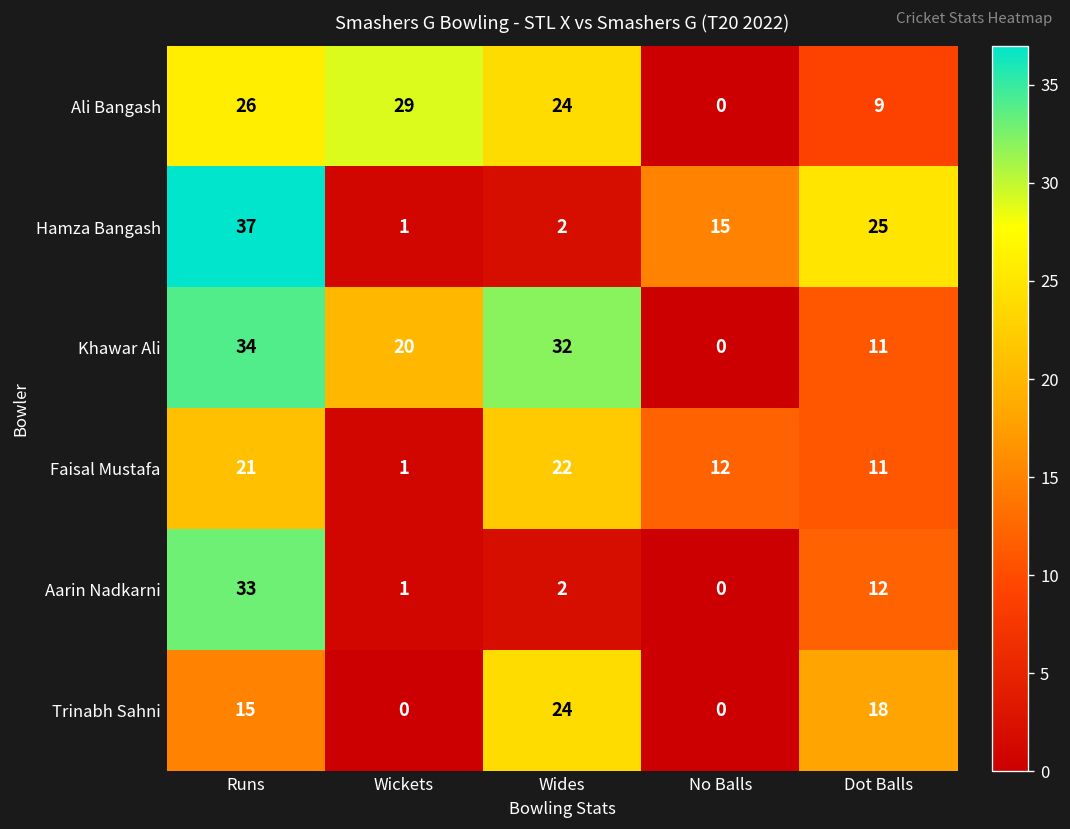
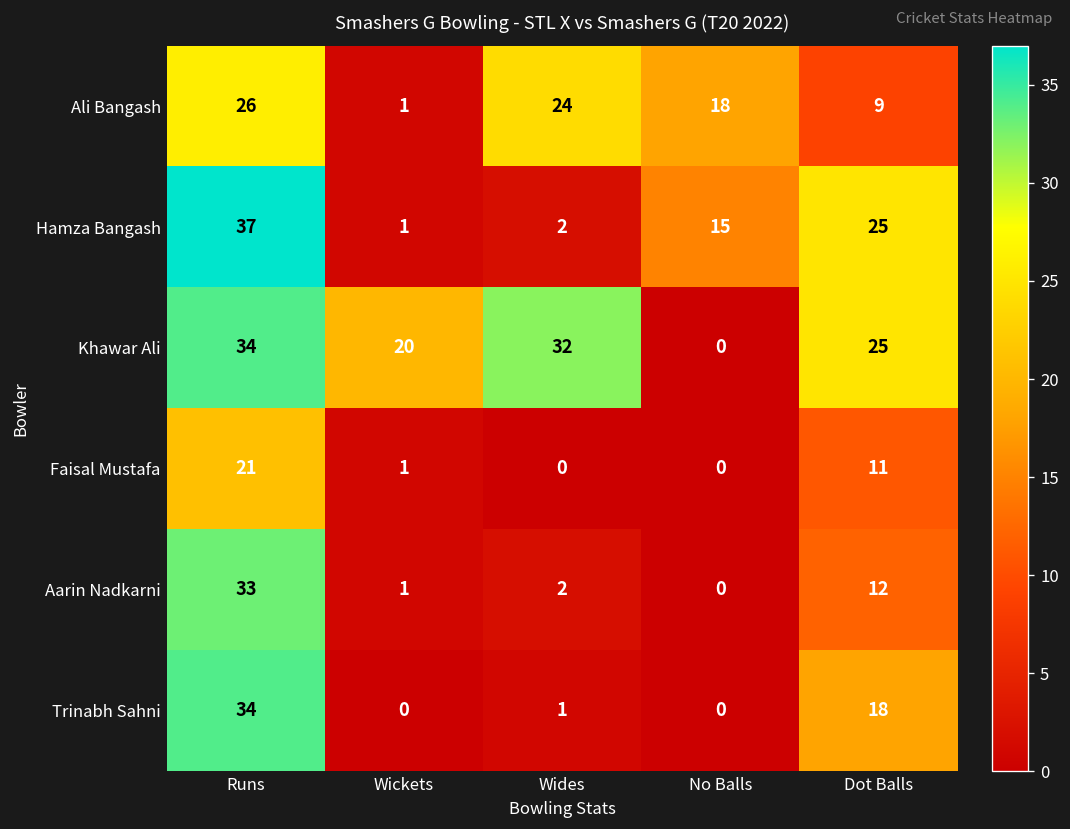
Ali Bangash, Wickets: 29 -> 1
Ali Bangash, No Balls: 0 -> 18
Khawar Ali, Dot Balls: 11 -> 25
Faisal Mustafa, Wides: 22 -> 0
Faisal Mustafa, No Balls: 12 -> 0
Trinabh Sahni, Runs: 15 -> 34
Trinabh Sahni, Wides: 24 -> 1
